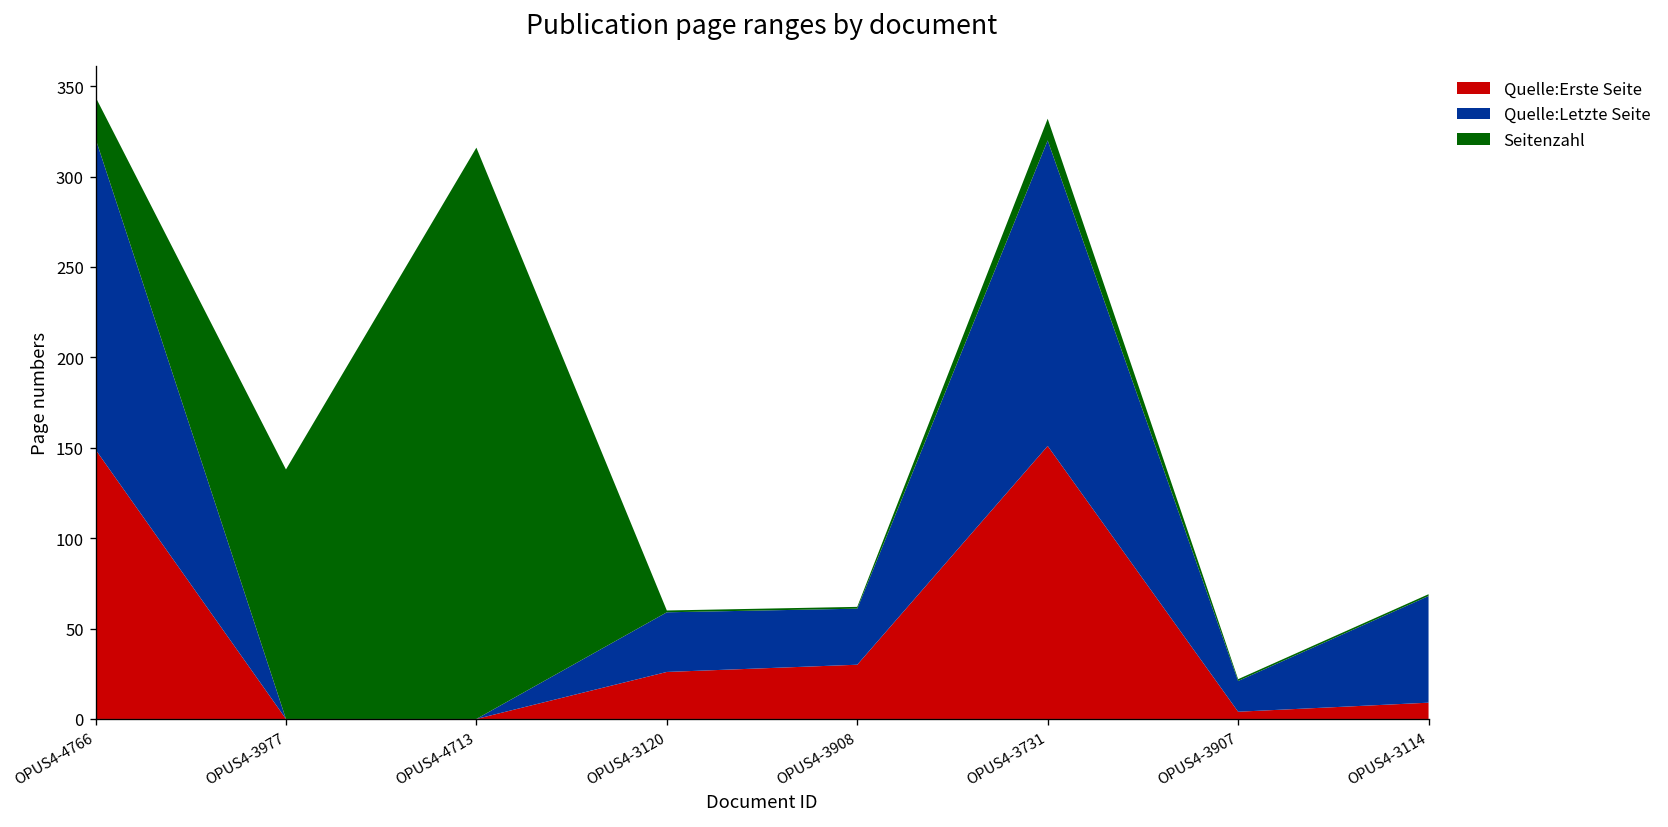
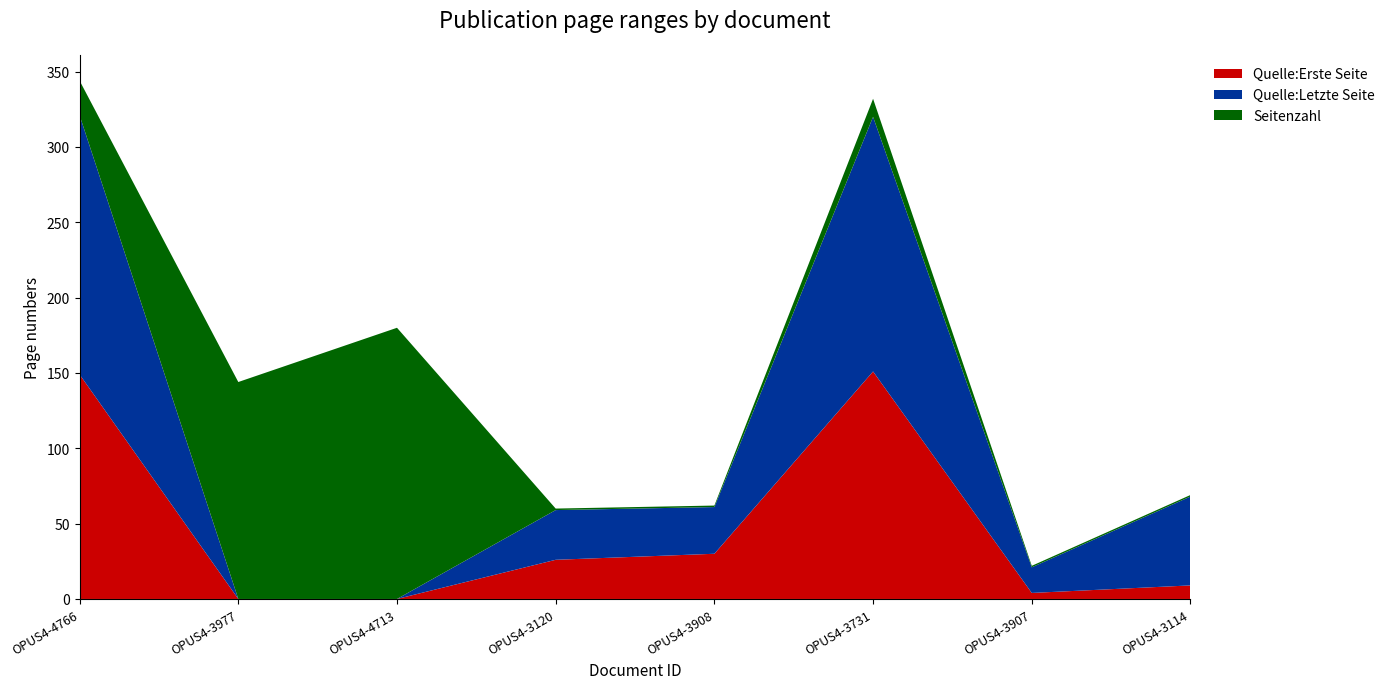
Seitenzahl, OPUS4-3977: 138 -> 144
Seitenzahl, OPUS4-4713: 316 -> 180
